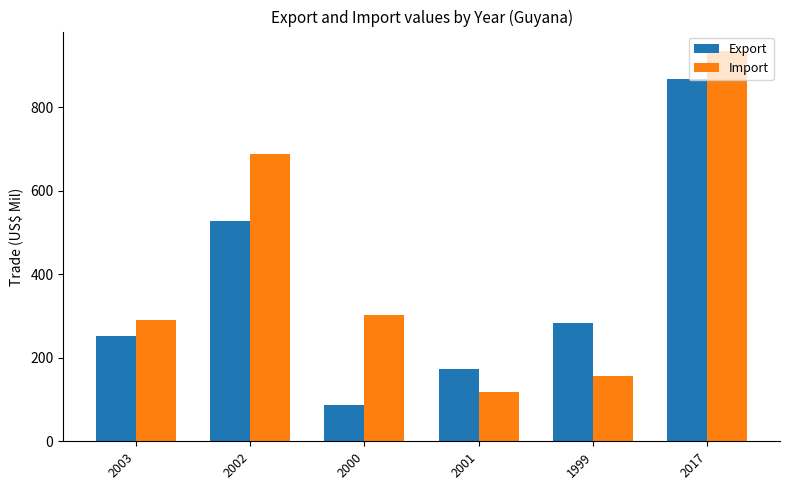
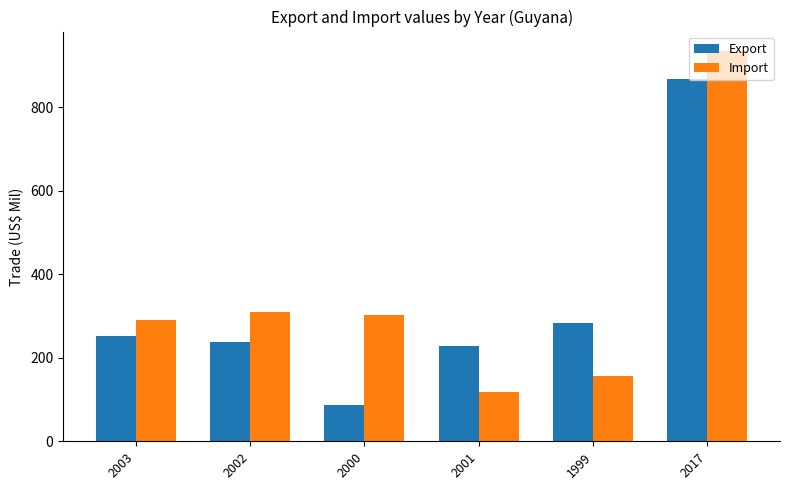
Export, 2002: 530 -> 240
Import, 2002: 690 -> 310
Export, 2001: 170 -> 230
